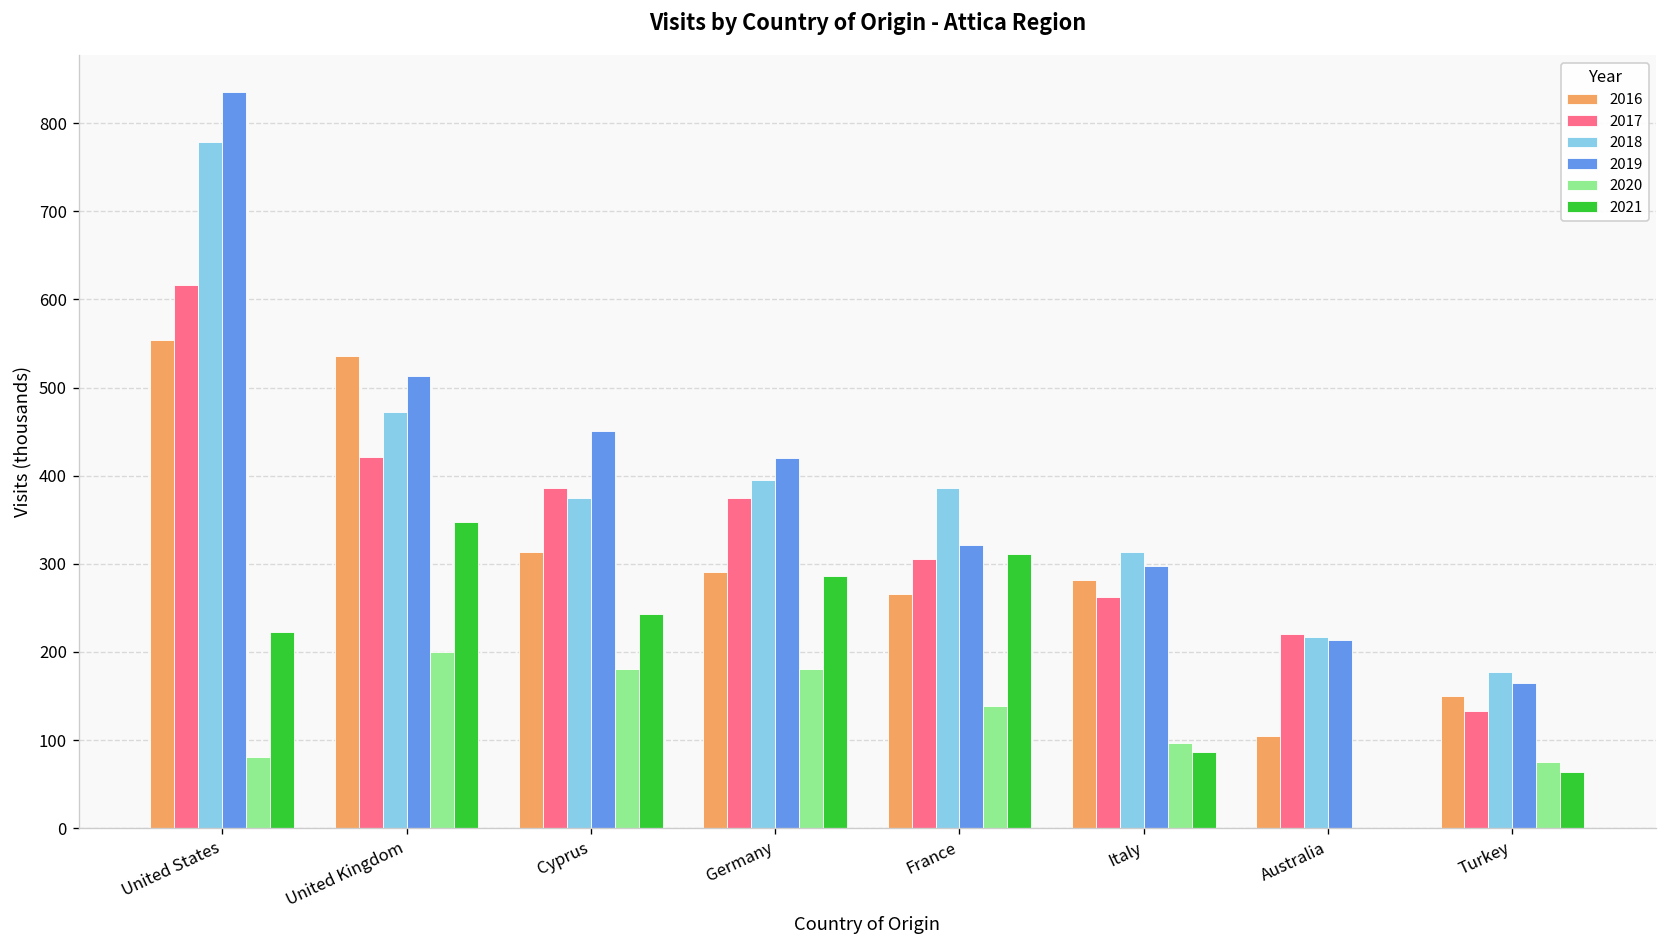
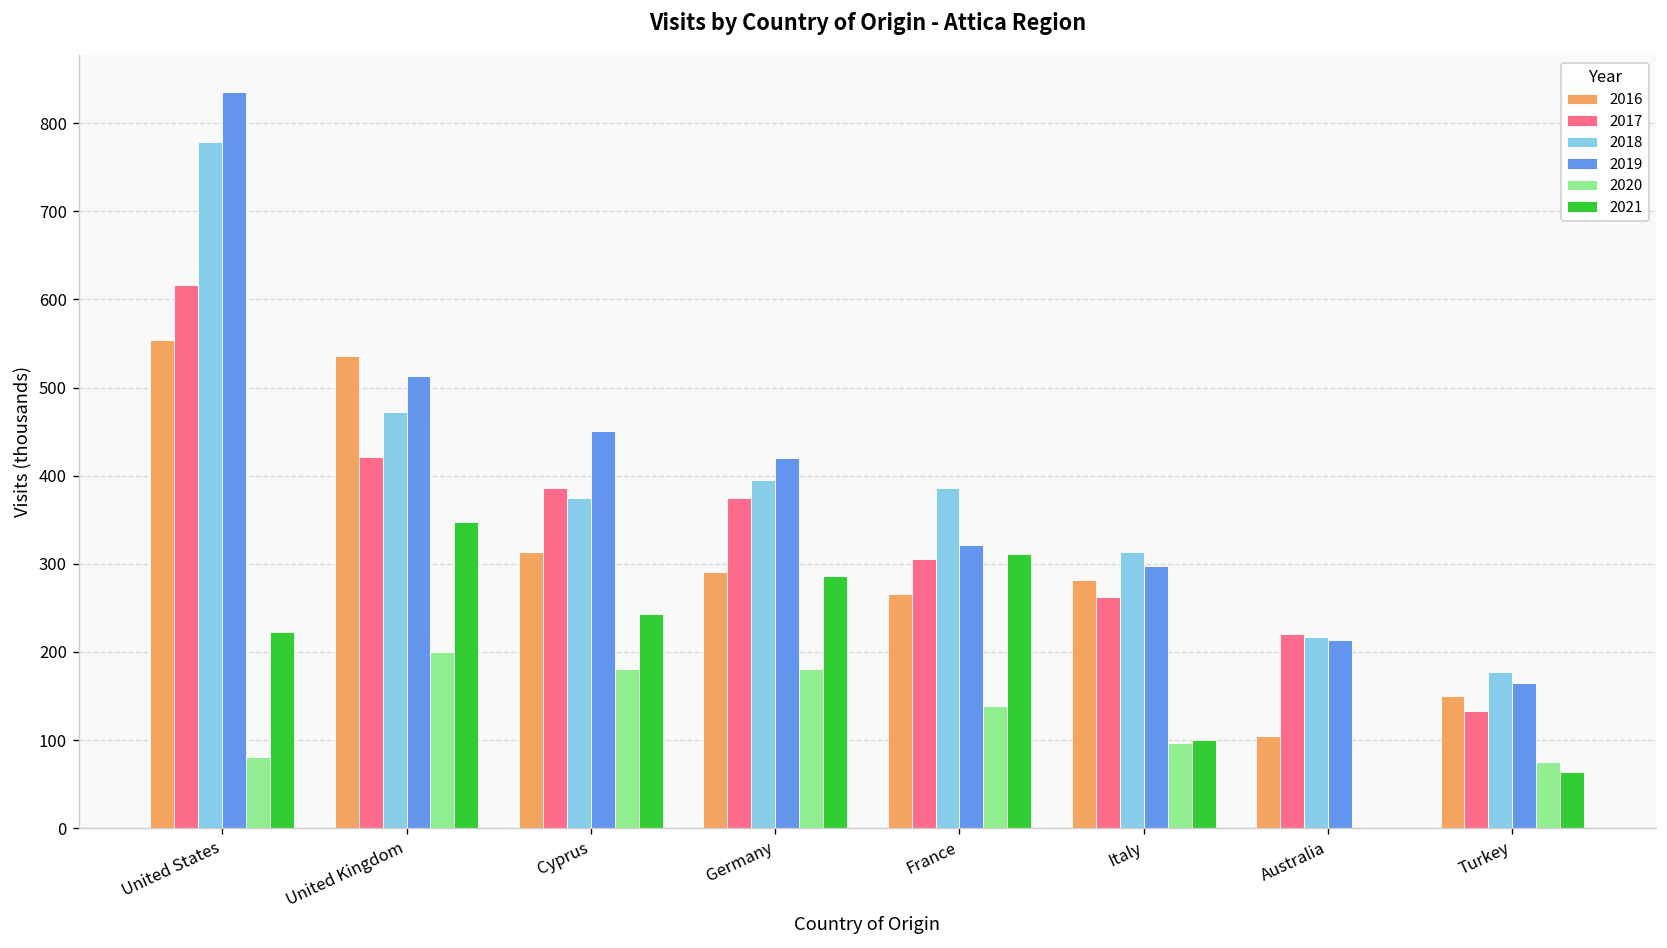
2021, Italy: 90 -> 100
